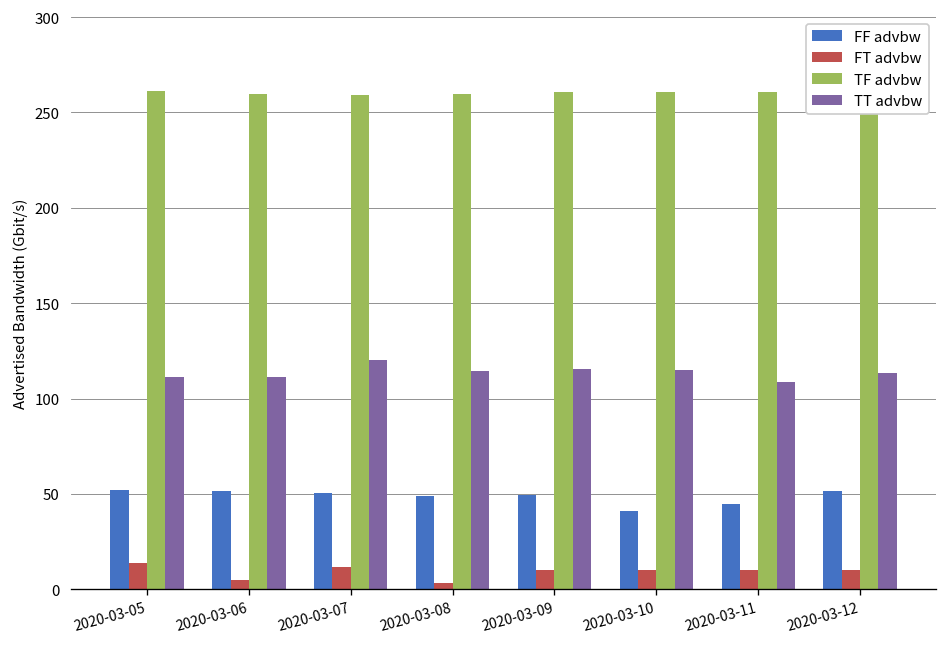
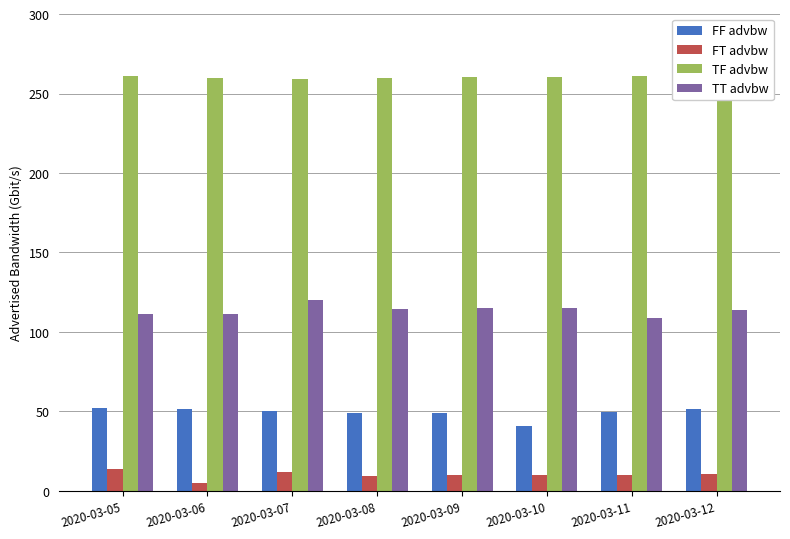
FT advbw, 2020-03-08: 4 -> 9
FF advbw, 2020-03-11: 45 -> 50
